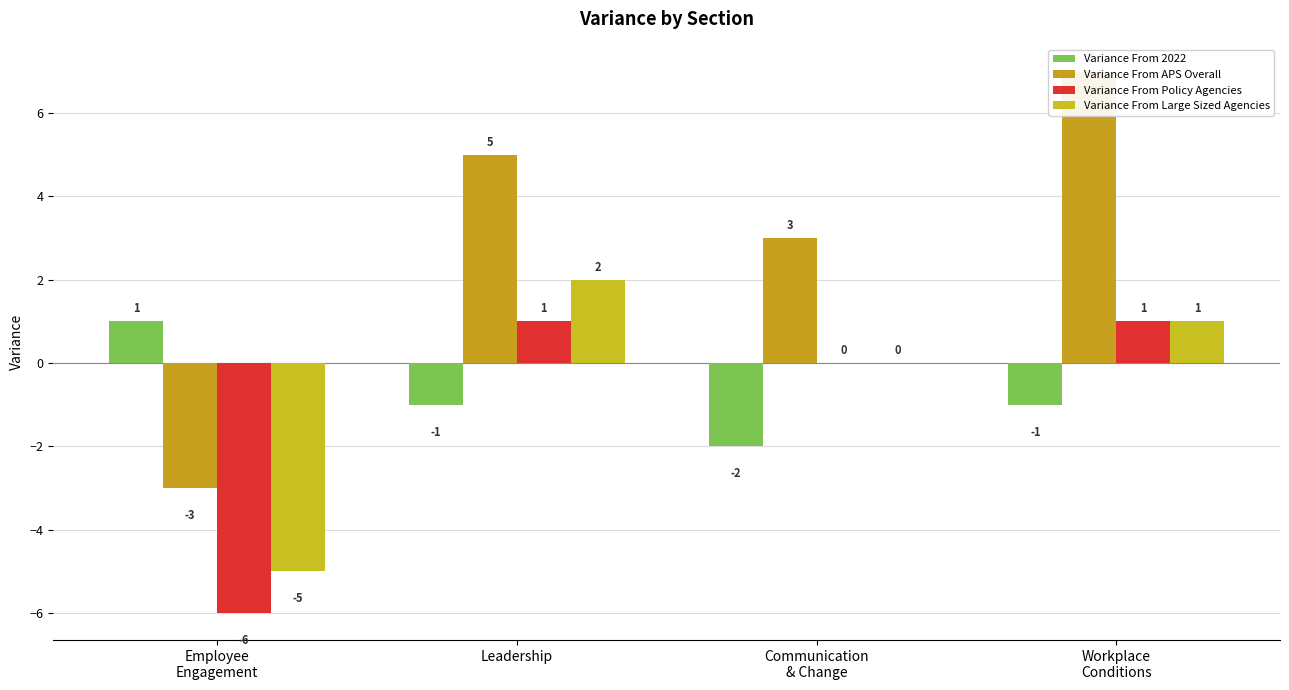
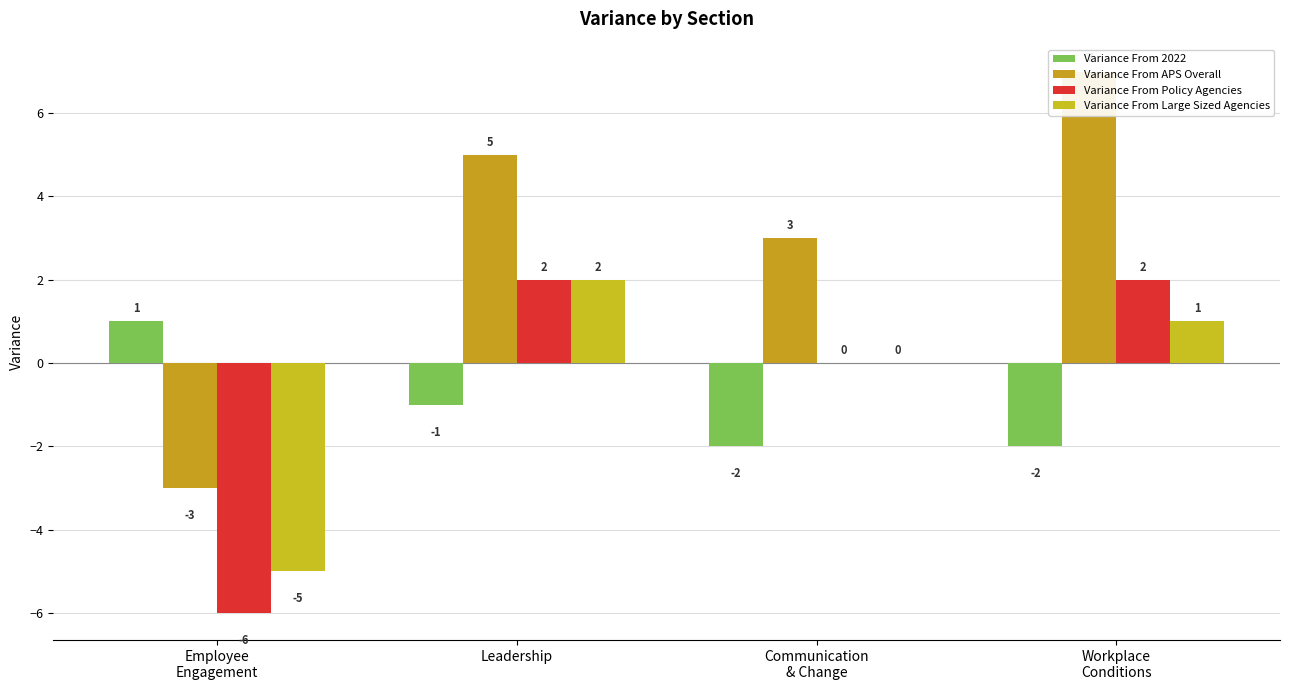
Variance From Policy Agencies, Leadership: 1 -> 2
Variance From 2022, Workplace Conditions: -1 -> -2
Variance From Policy Agencies, Workplace Conditions: 1 -> 2
